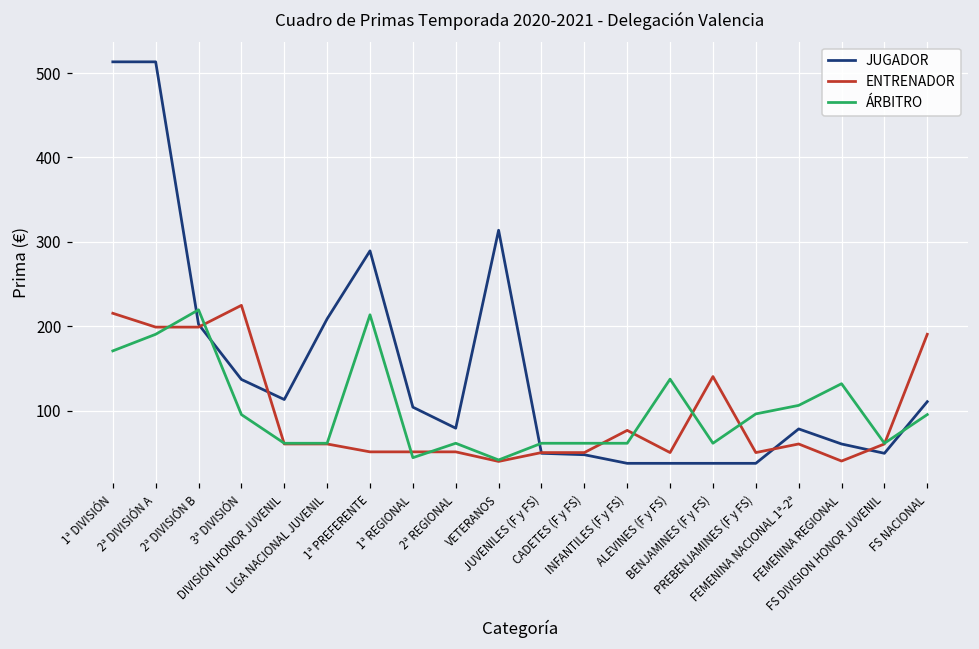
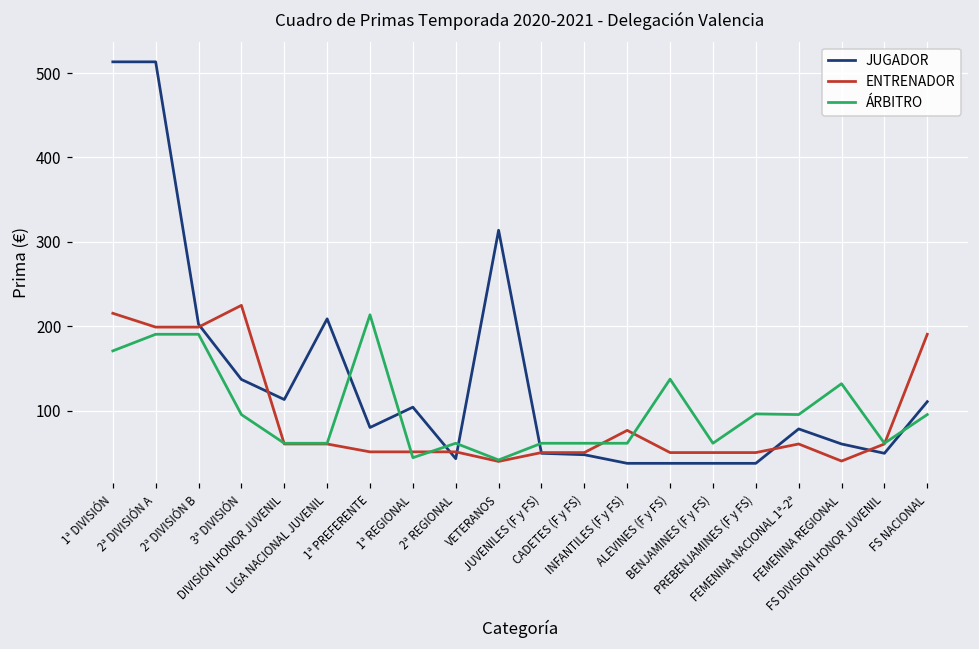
ÁRBITRO, 2ª DIVISIÓN B: 220 -> 190
JUGADOR, 1ª PREFERENTE: 290 -> 80
JUGADOR, 2ª REGIONAL: 80 -> 40
ENTRENADOR, BENJAMINES (F y FS): 140 -> 50
ÁRBITRO, FEMENINA NACIONAL 1ª-2ª: 110 -> 100
